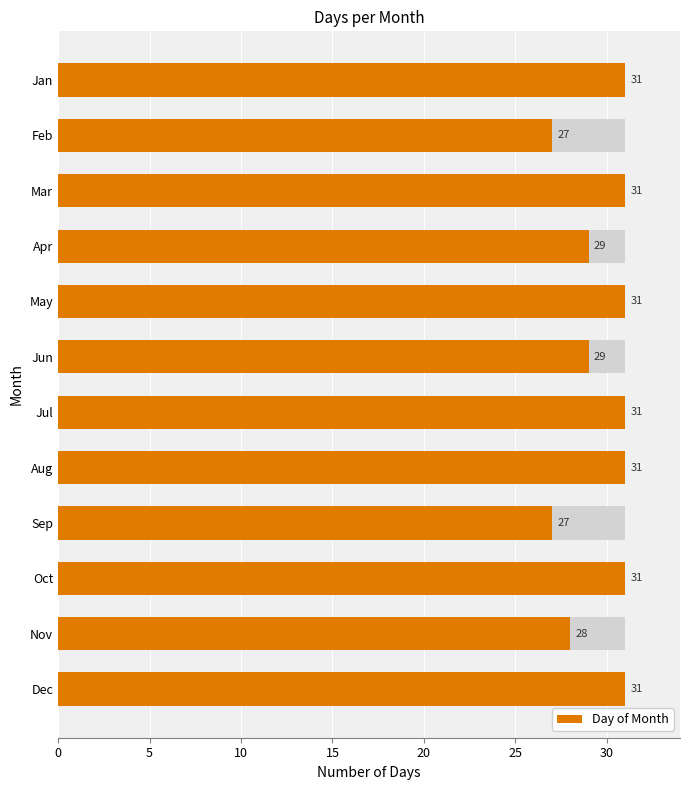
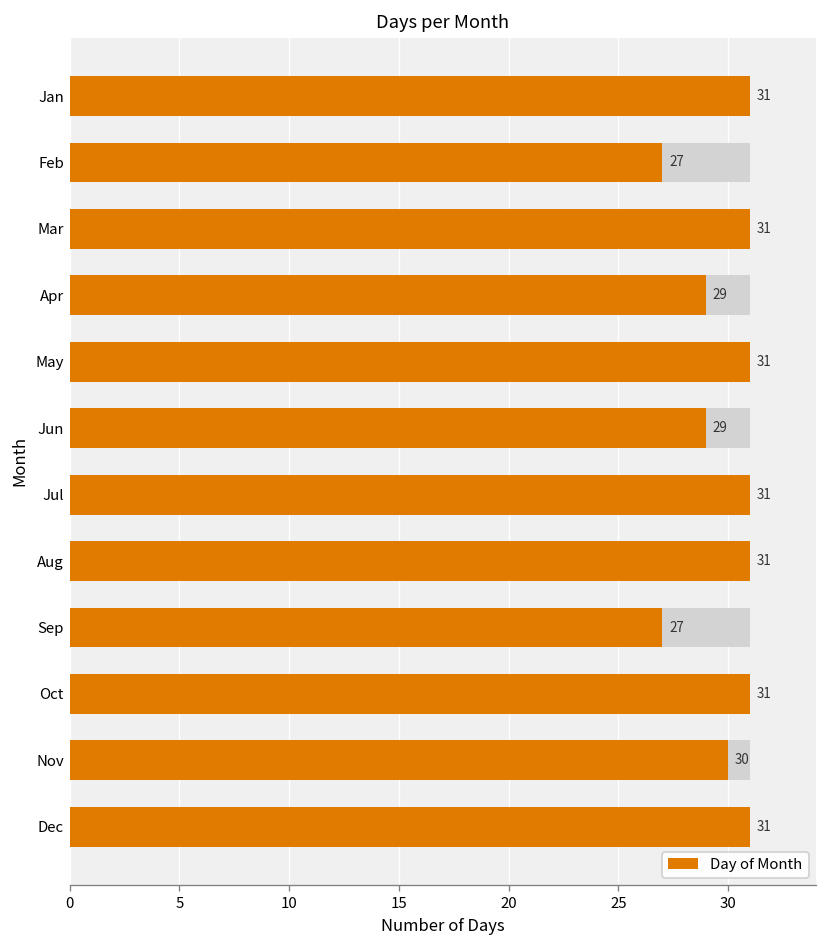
Day of Month, Nov: 28 -> 30
